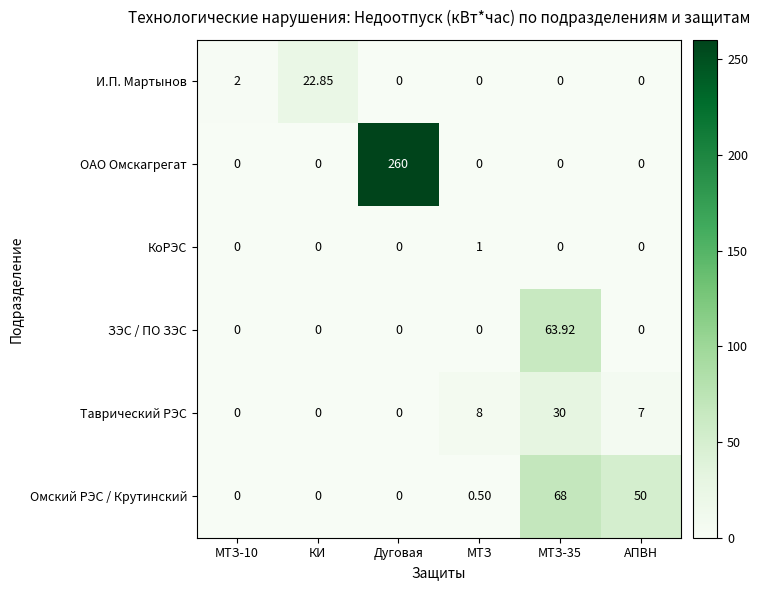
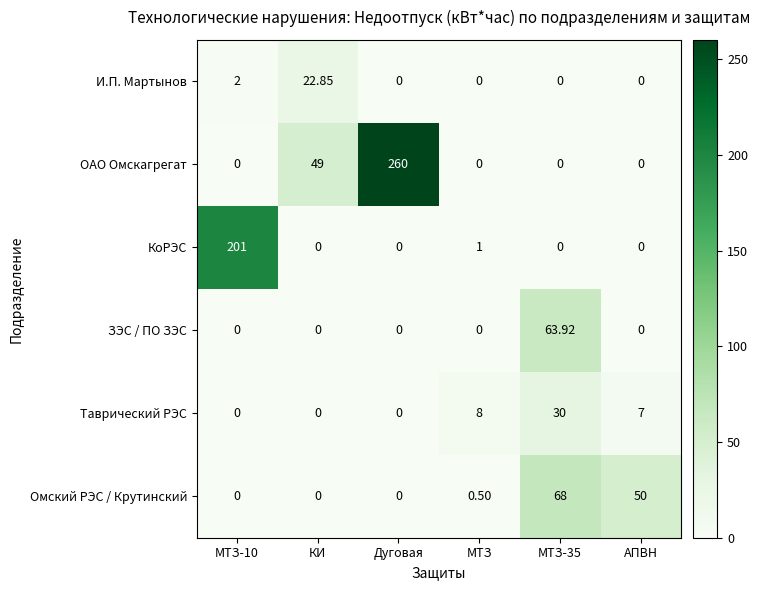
ОАО Омскагрегат, КИ: 0 -> 49
КоРЭС, МТЗ-10: 0 -> 201
